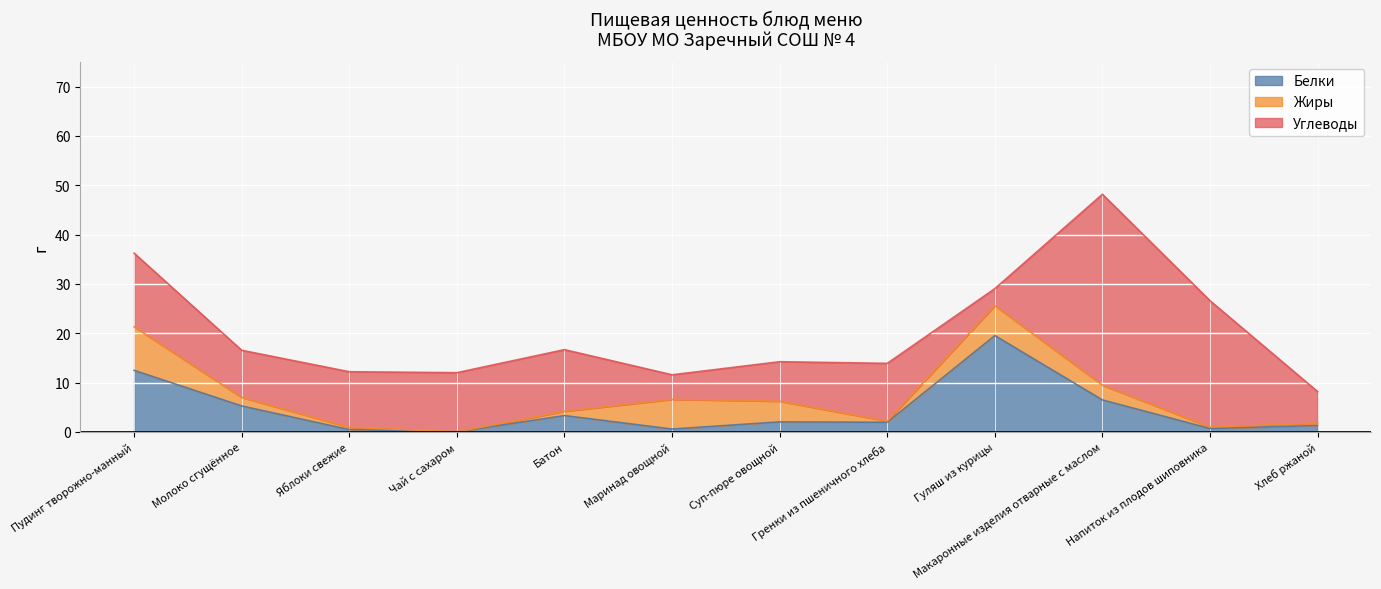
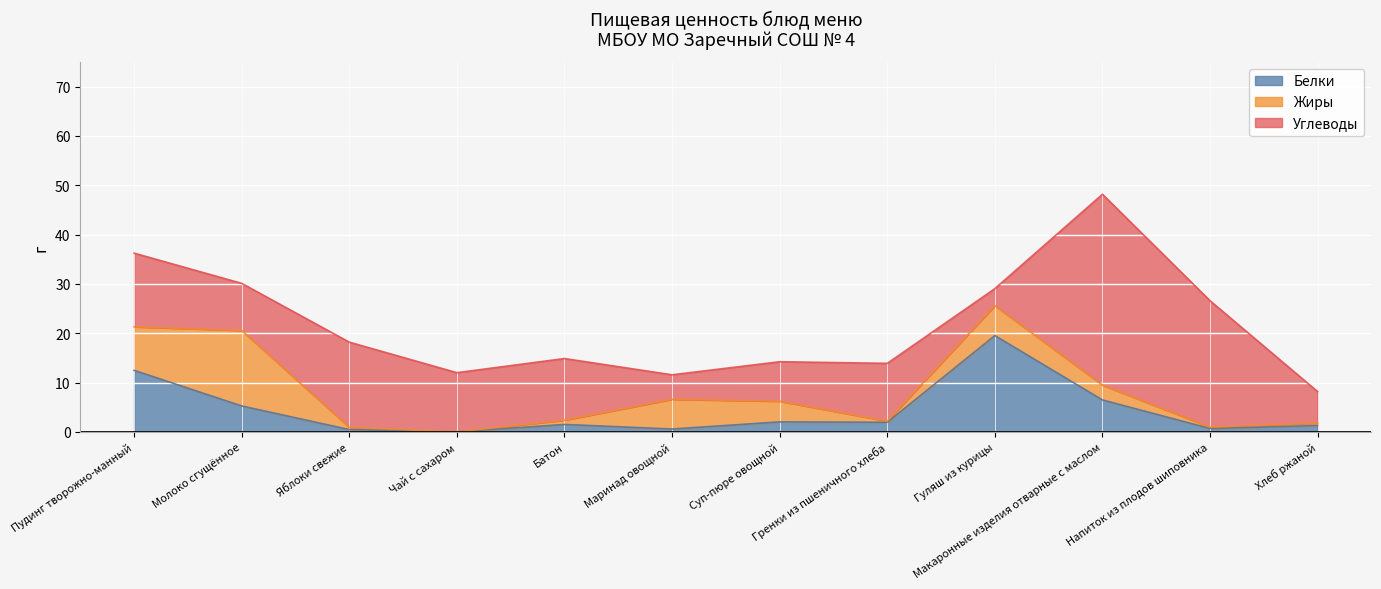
Жиры, Молоко сгущённое: 2 -> 15
Углеводы, Яблоки свежие: 11 -> 17
Белки, Батон: 3 -> 2
